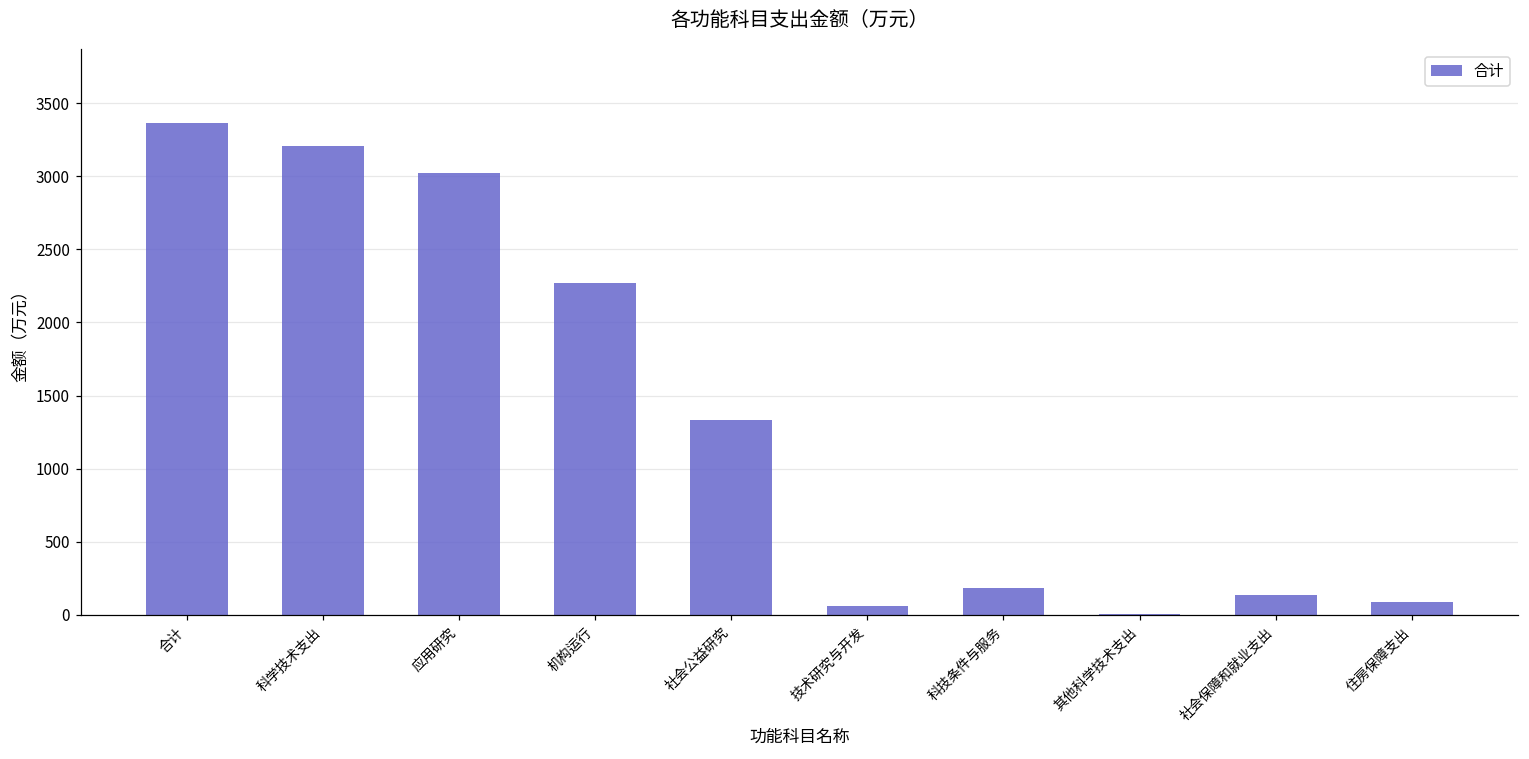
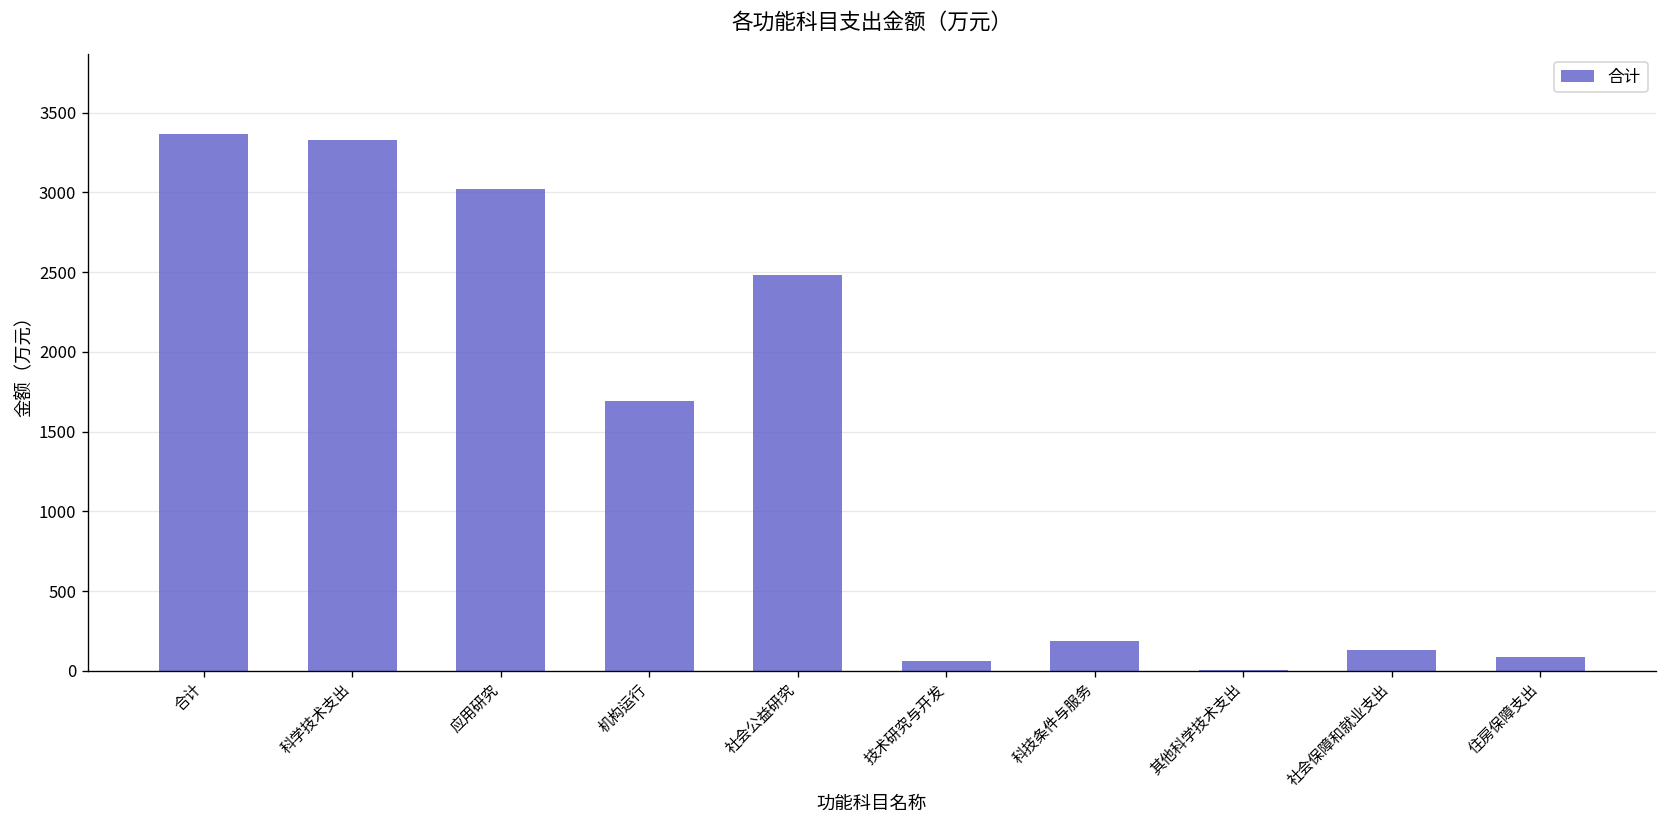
科学技术支出: 3210 -> 3330
机构运行: 2270 -> 1690
社会公益研究: 1330 -> 2480
